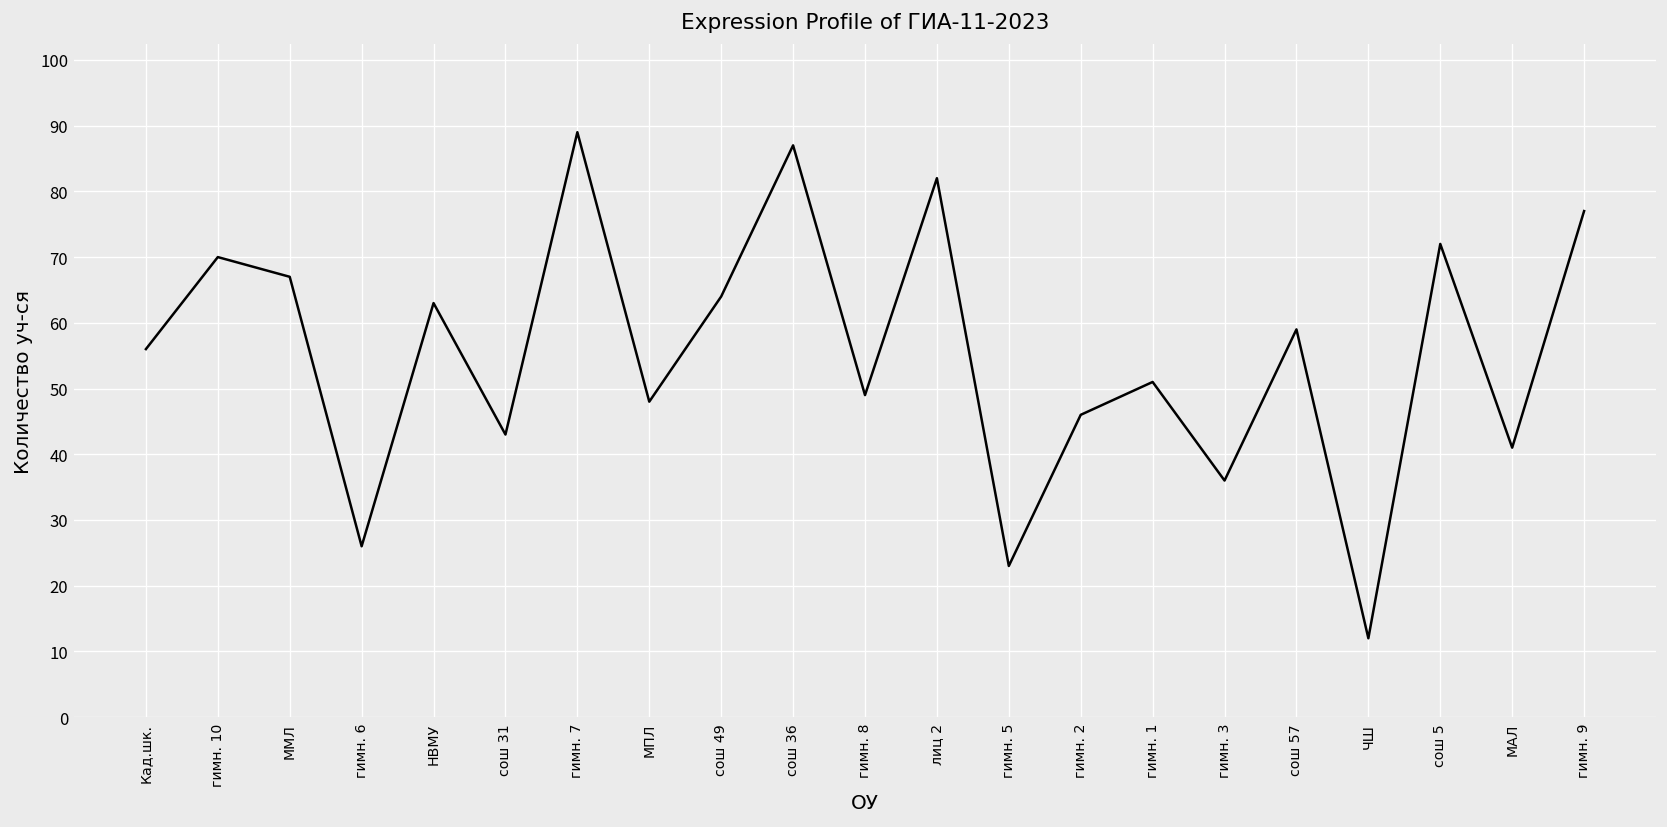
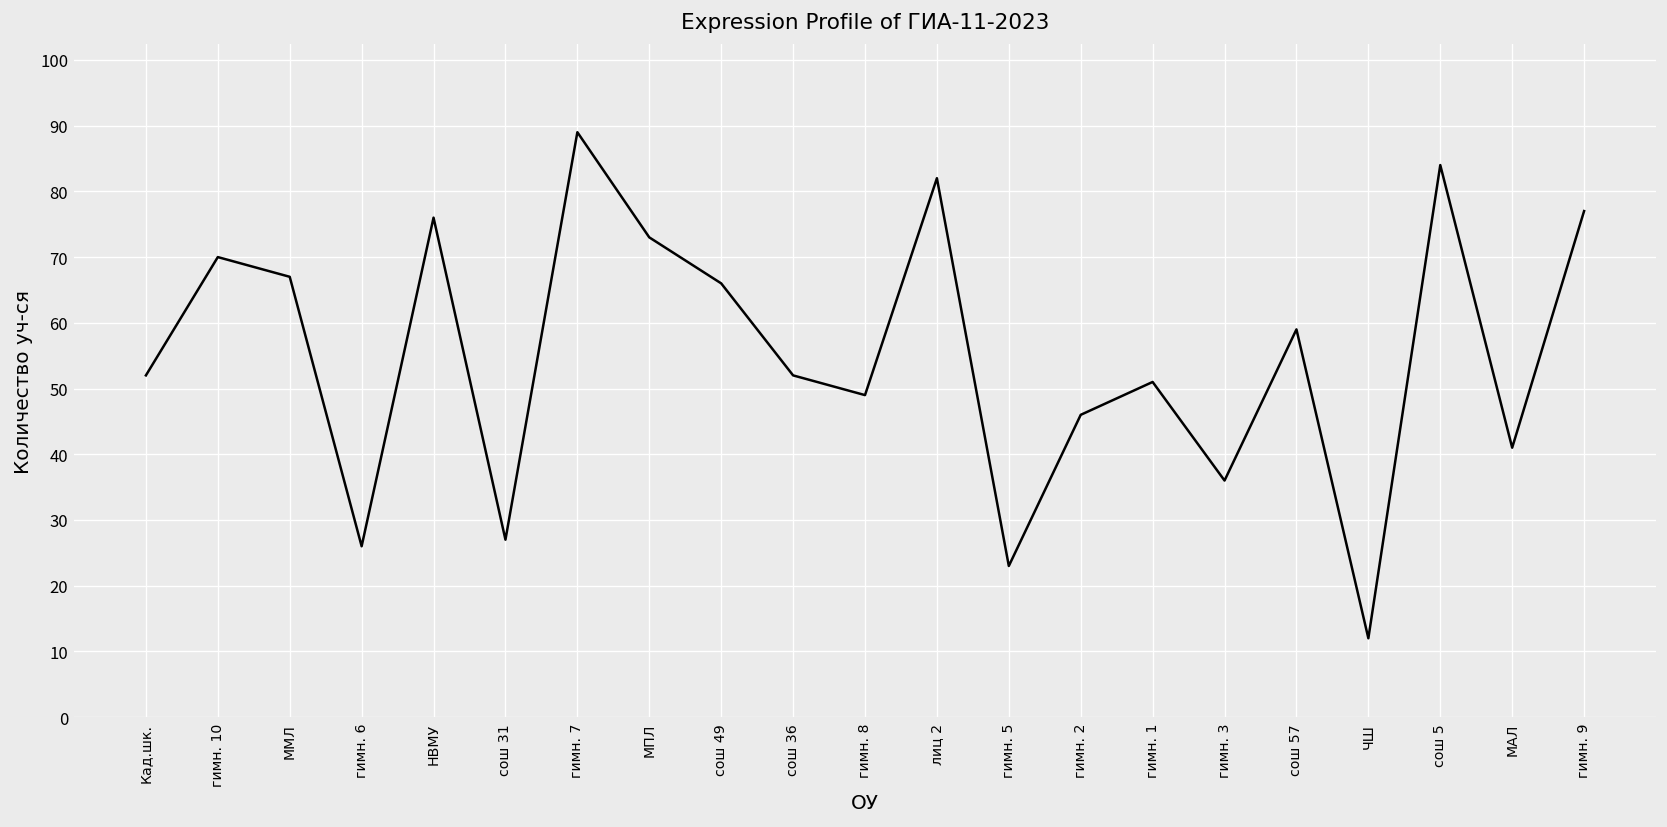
Кад.шк.: 56 -> 52
НВМУ: 63 -> 76
сош 31: 43 -> 27
МПЛ: 48 -> 73
сош 49: 64 -> 66
сош 36: 87 -> 52
сош 5: 72 -> 84
